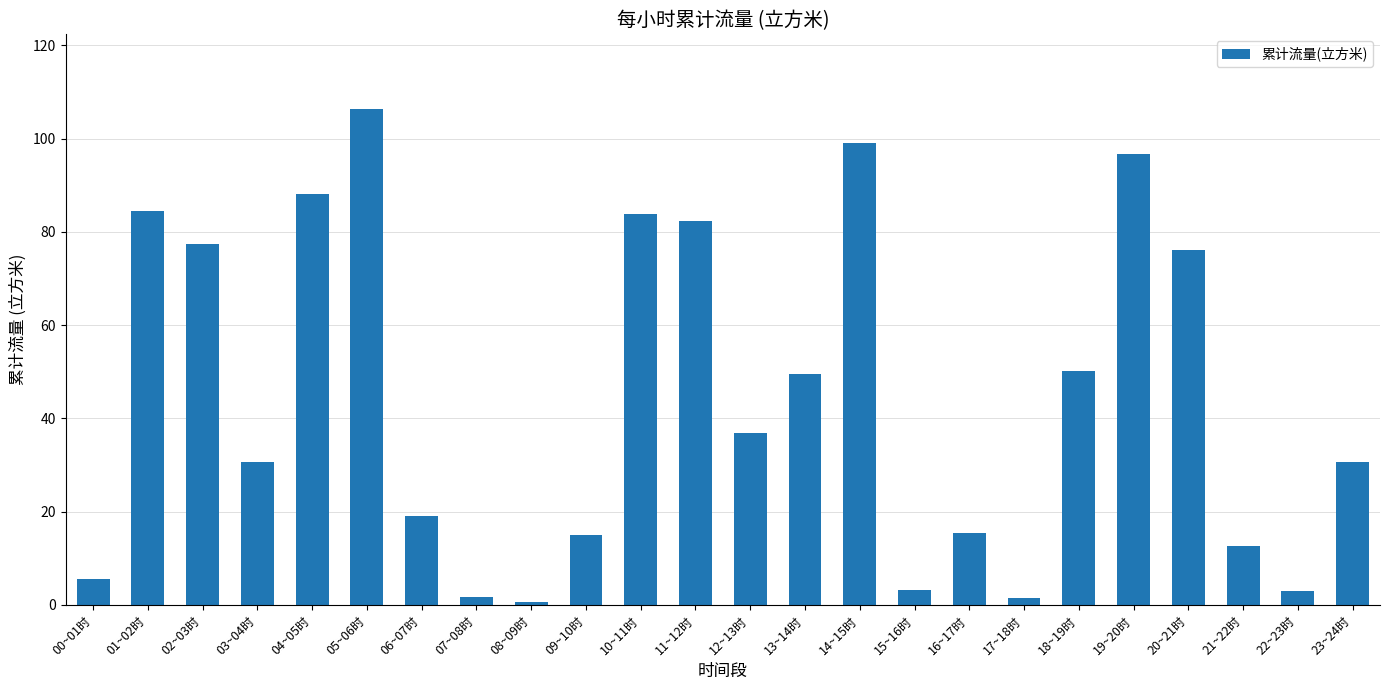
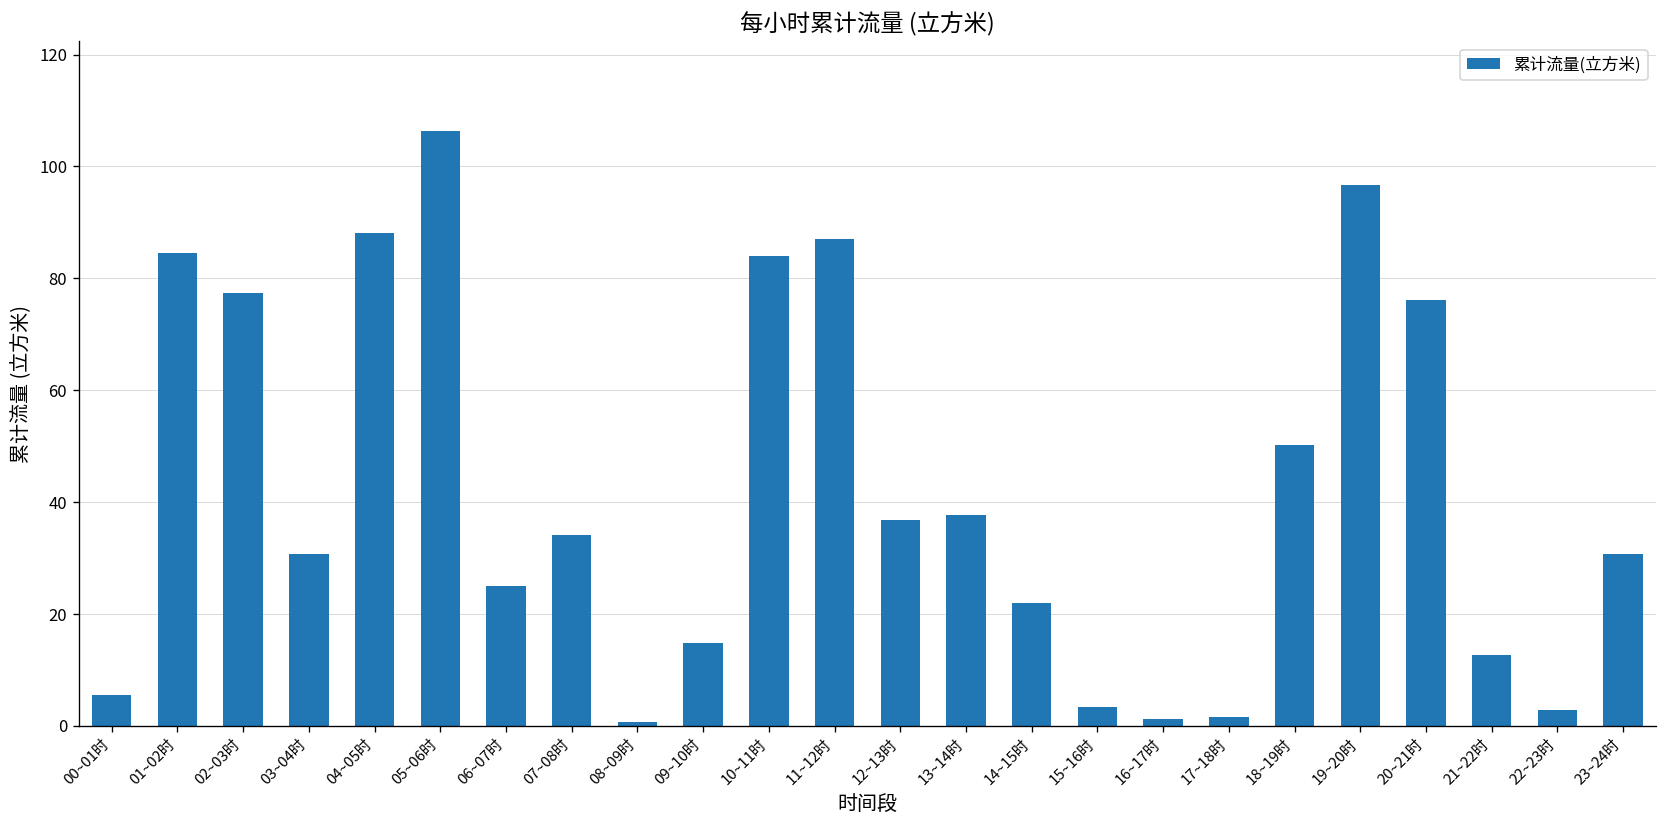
06~07时: 19 -> 25
07~08时: 2 -> 34
11~12时: 82 -> 87
13~14时: 49 -> 38
14~15时: 99 -> 22
16~17时: 15 -> 1
